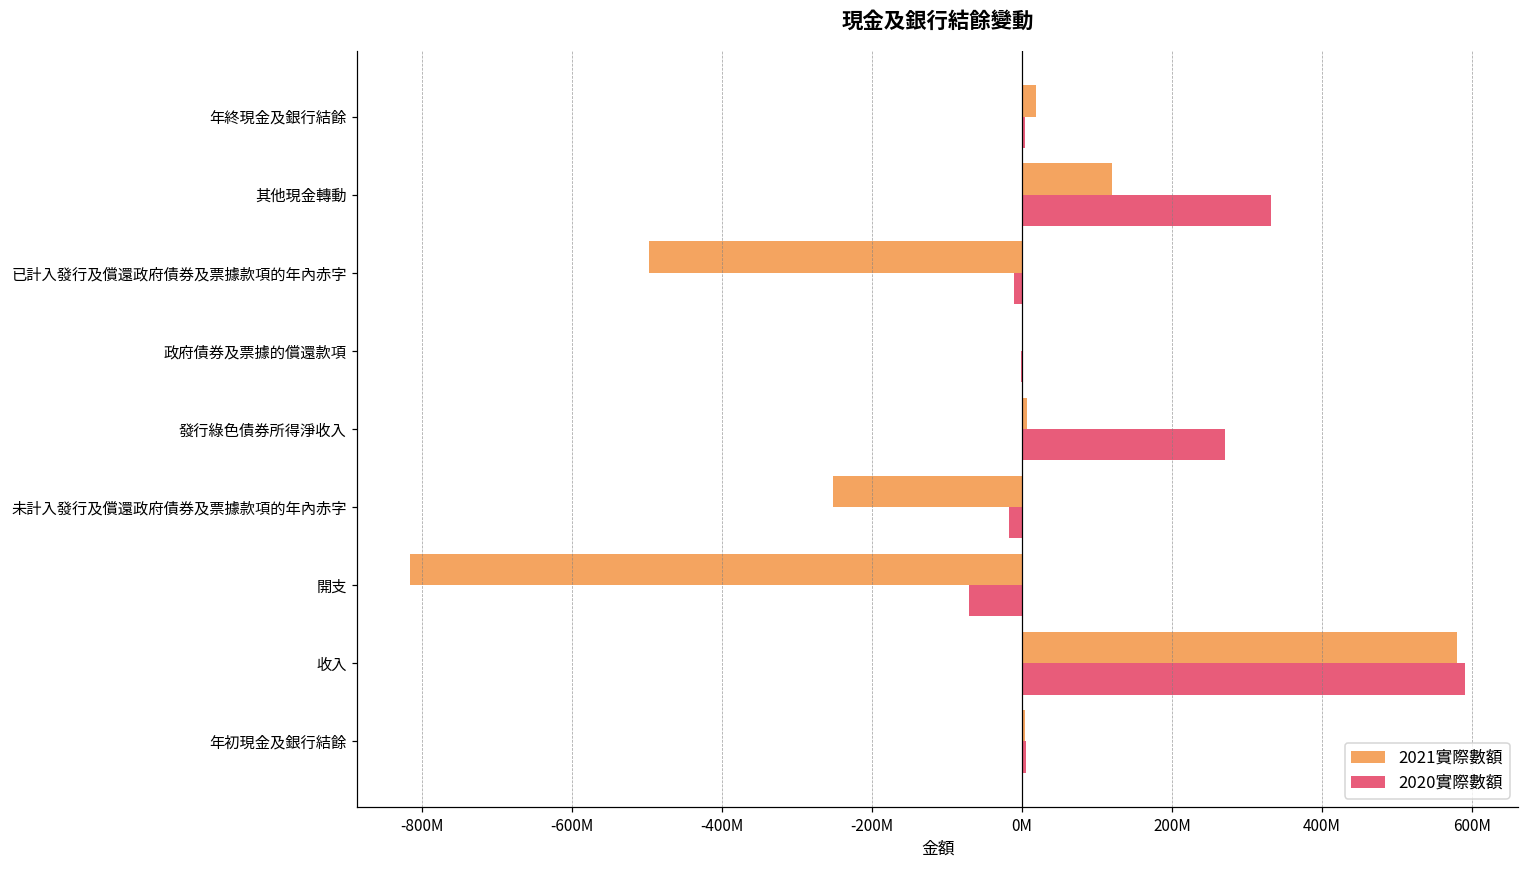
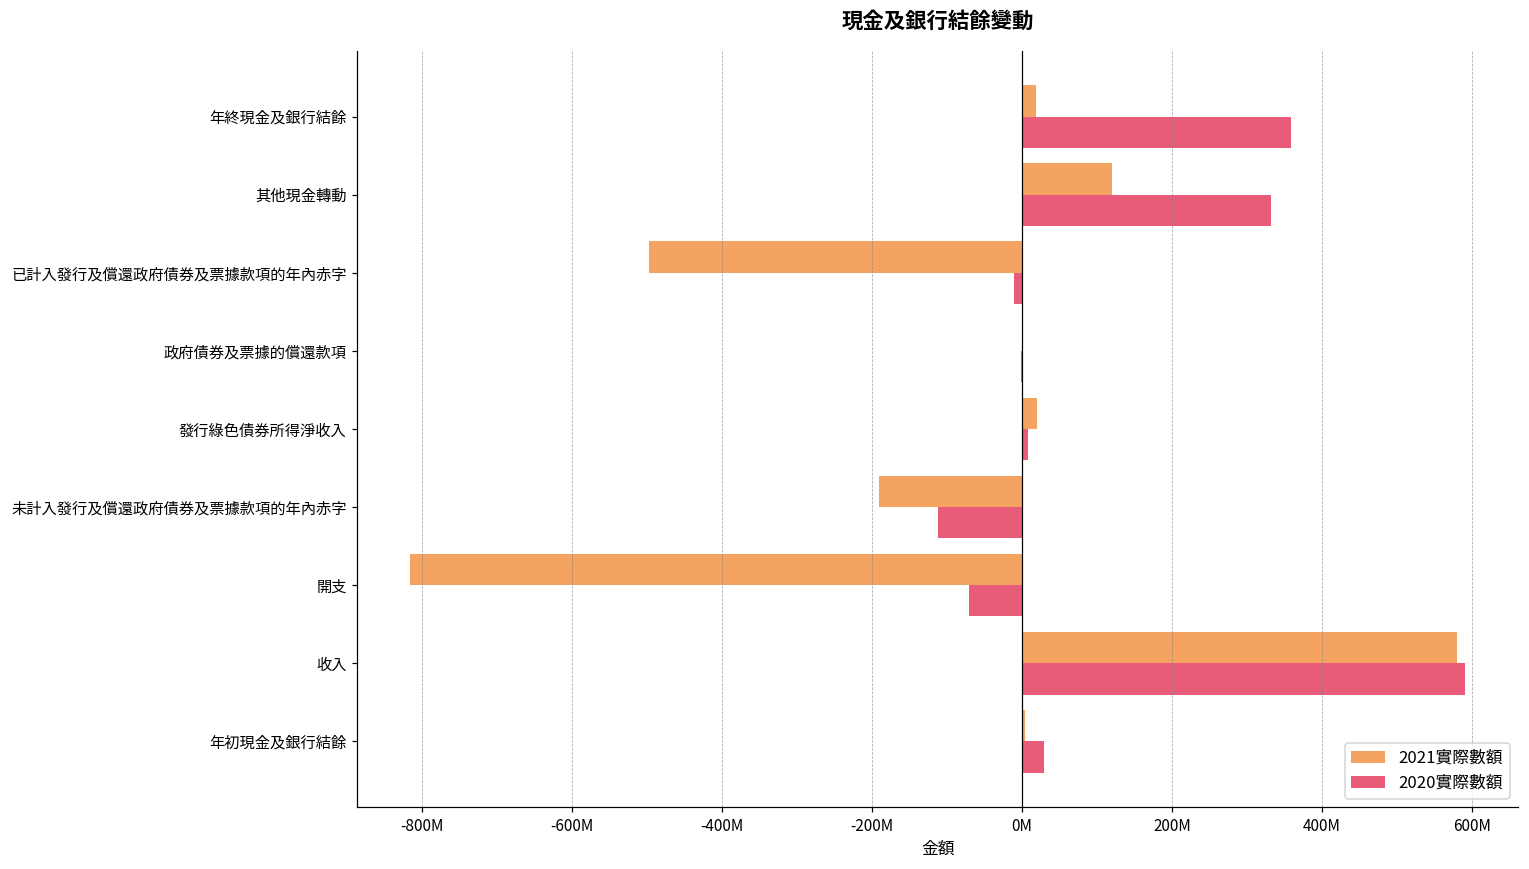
2020實際數額, 年終現金及銀行結餘: 0 -> 360000000
2021實際數額, 發行綠色債券所得淨收入: 10000000 -> 20000000
2020實際數額, 發行綠色債券所得淨收入: 270000000 -> 10000000
2021實際數額, 未計入發行及償還政府債券及票據款項的年內赤字: -250000000 -> -190000000
2020實際數額, 未計入發行及償還政府債券及票據款項的年內赤字: -20000000 -> -110000000
2020實際數額, 年初現金及銀行結餘: 0 -> 30000000
